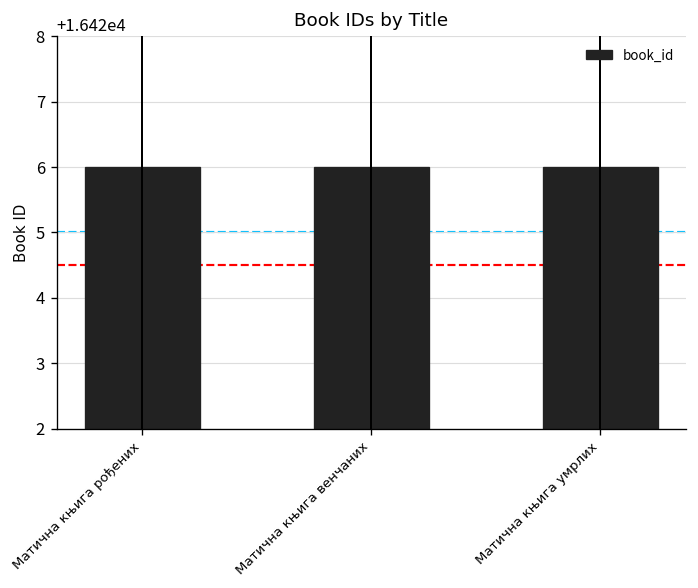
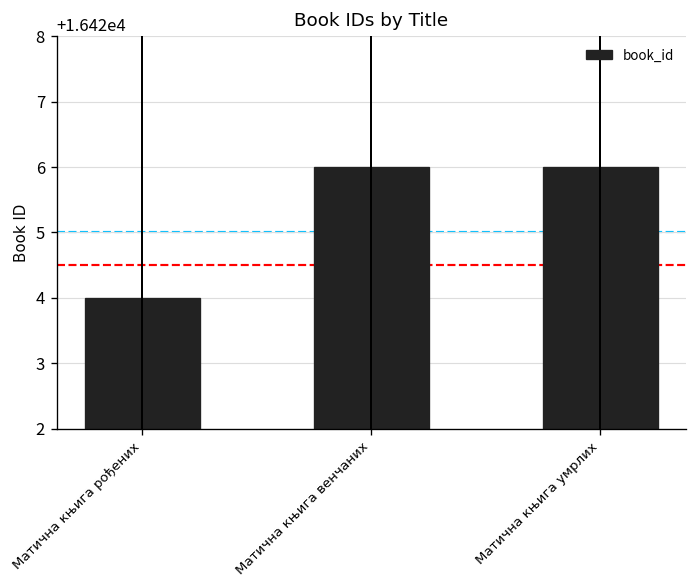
book_id, Матична књига рођених: 16426 -> 16424
